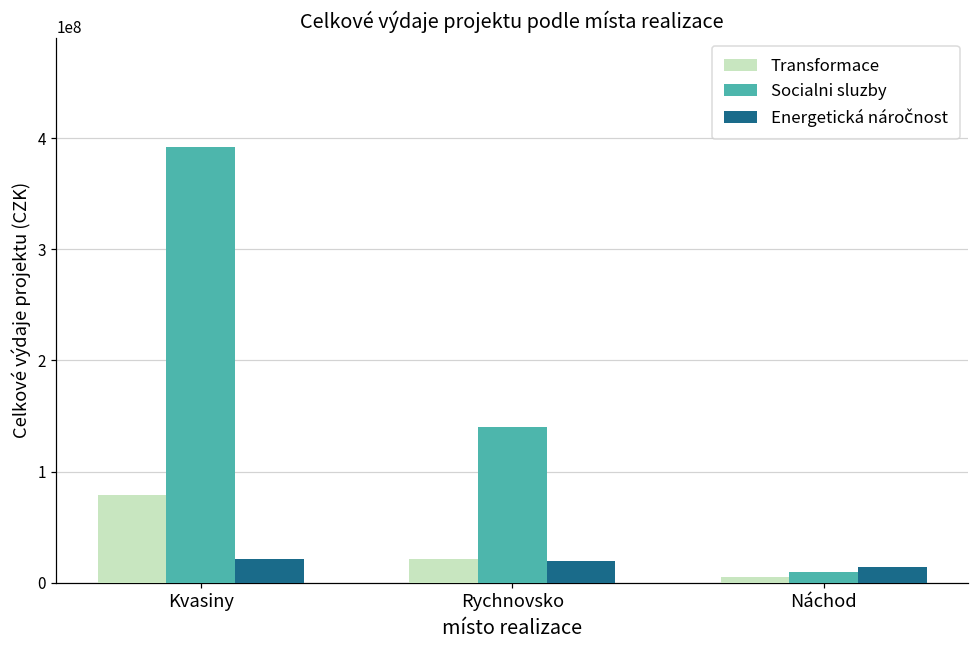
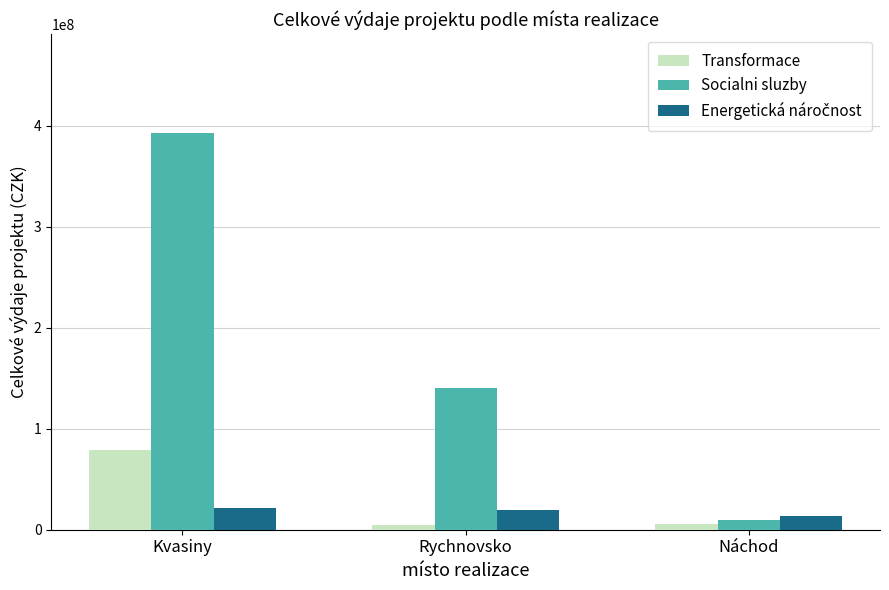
Transformace, Rychnovsko: 21000000 -> 5000000
